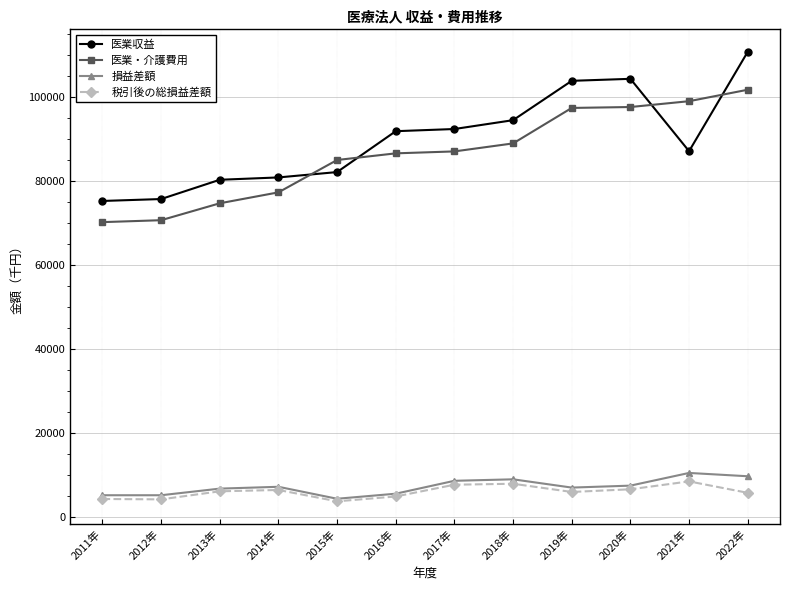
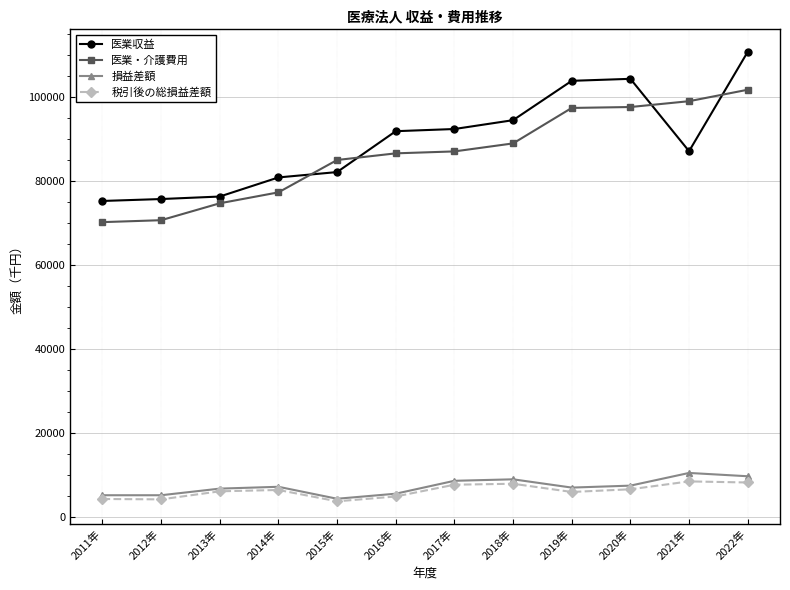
医業収益, 2013年: 80000 -> 76000
税引後の総損益差額, 2022年: 6000 -> 8000
